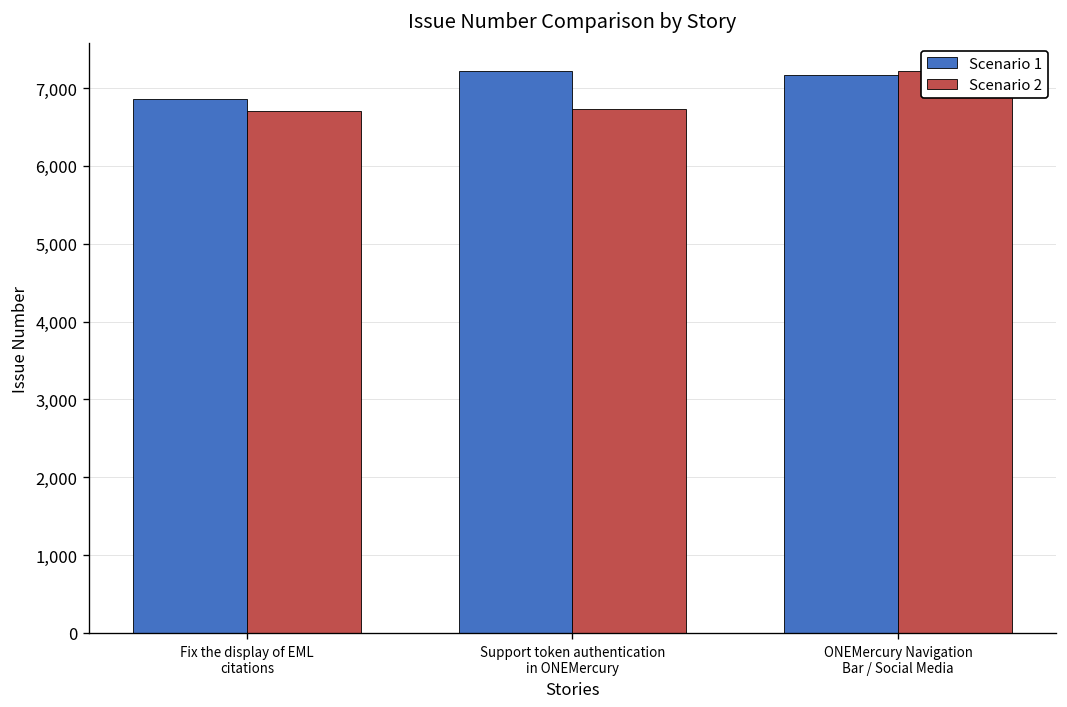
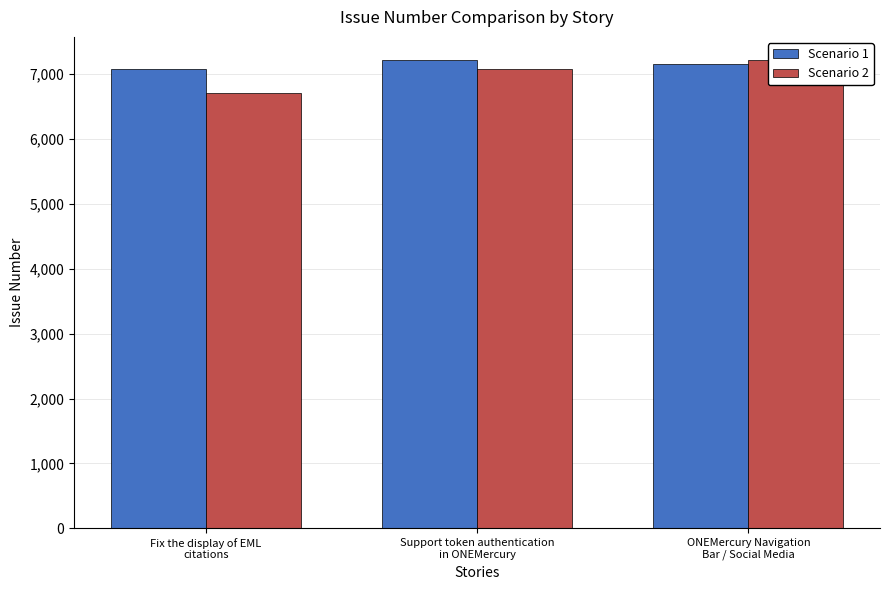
Scenario 1, Fix the display of EML citations: 6,900 -> 7,100
Scenario 2, Support token authentication in ONEMercury: 6,700 -> 7,100
